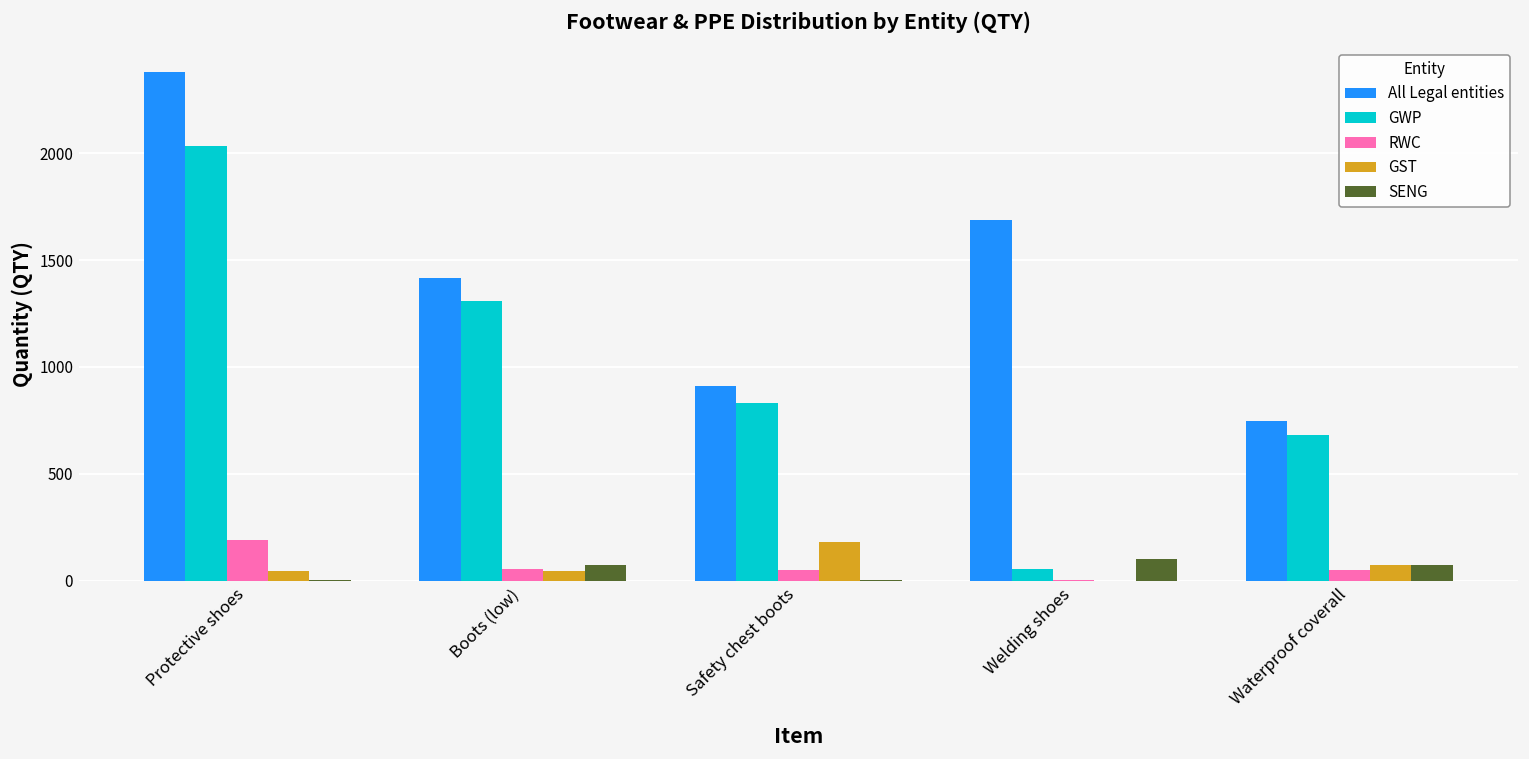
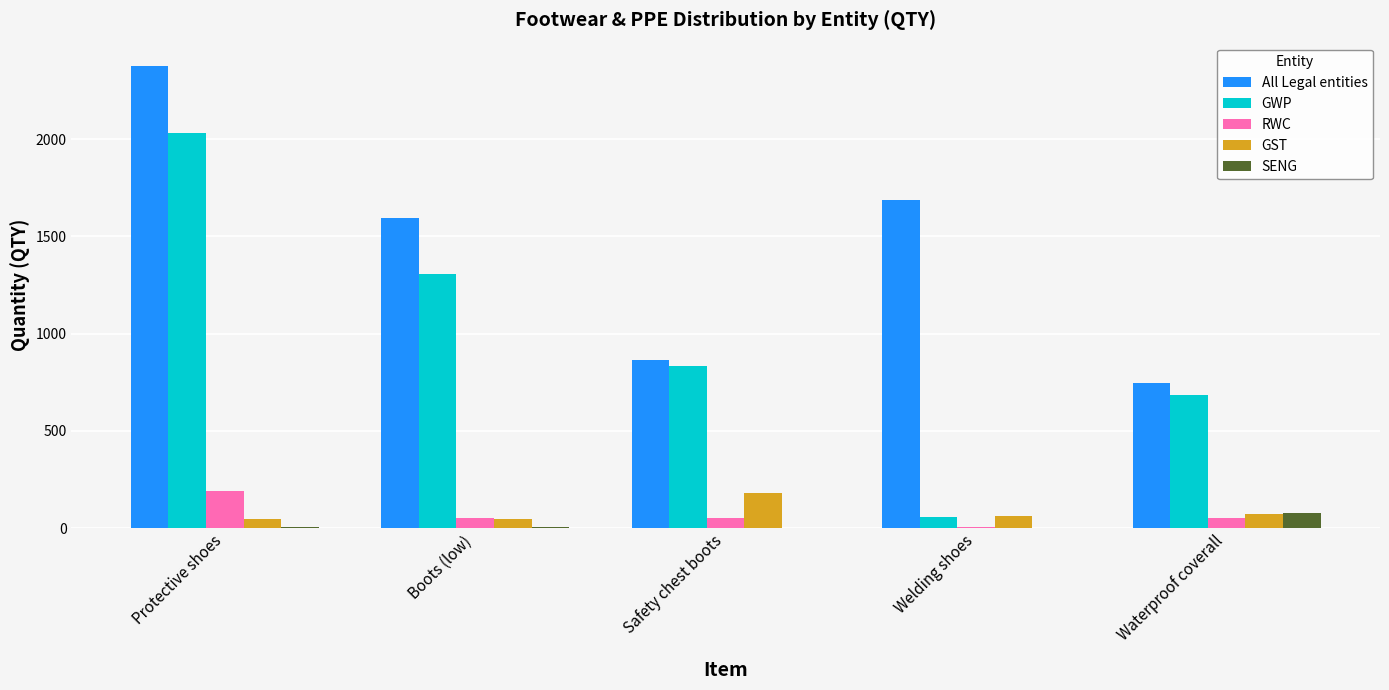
All Legal entities, Boots (low): 1420 -> 1600
SENG, Boots (low): 70 -> 10
All Legal entities, Safety chest boots: 910 -> 860
GST, Welding shoes: 0 -> 60
SENG, Welding shoes: 100 -> 0
